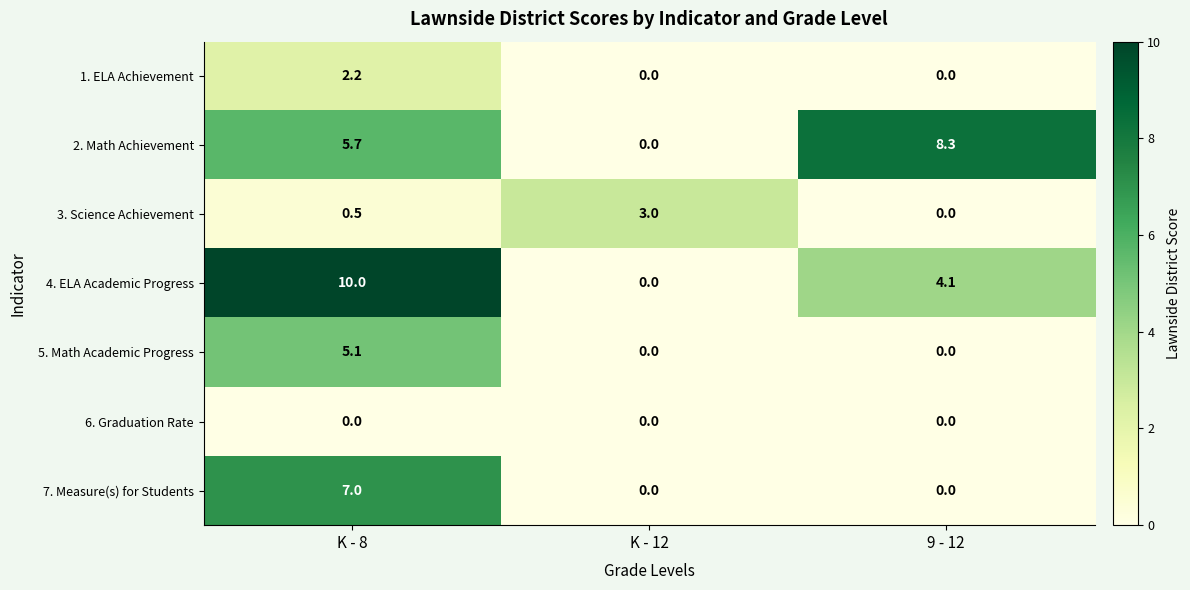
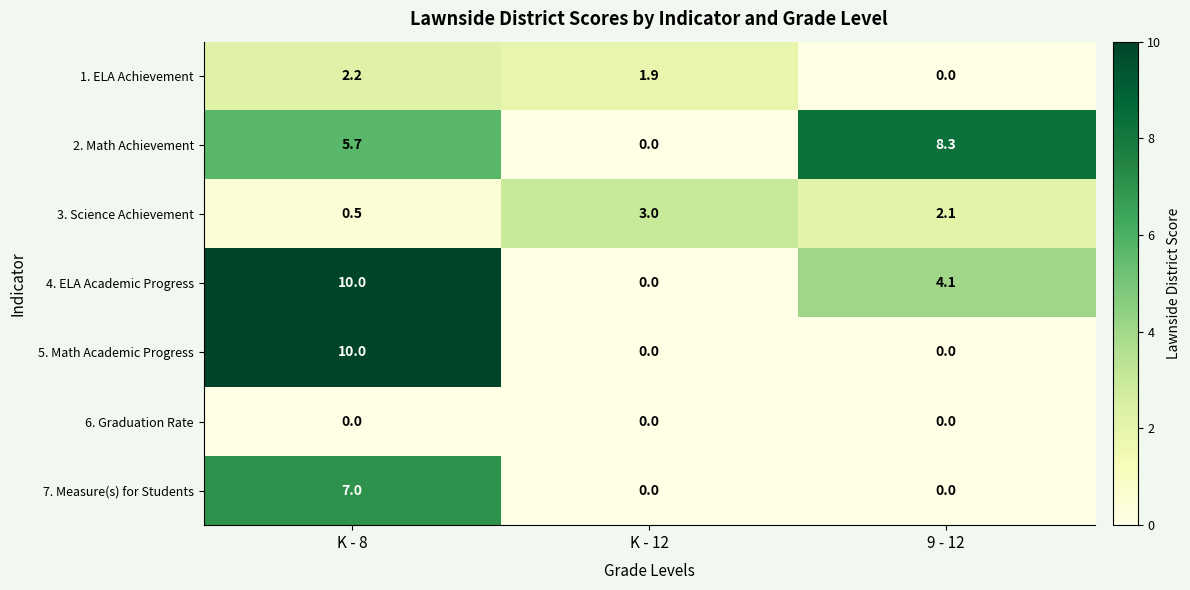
1. ELA Achievement, K - 12: 0.0 -> 1.9
3. Science Achievement, 9 - 12: 0.0 -> 2.1
5. Math Academic Progress, K - 8: 5.1 -> 10.0
